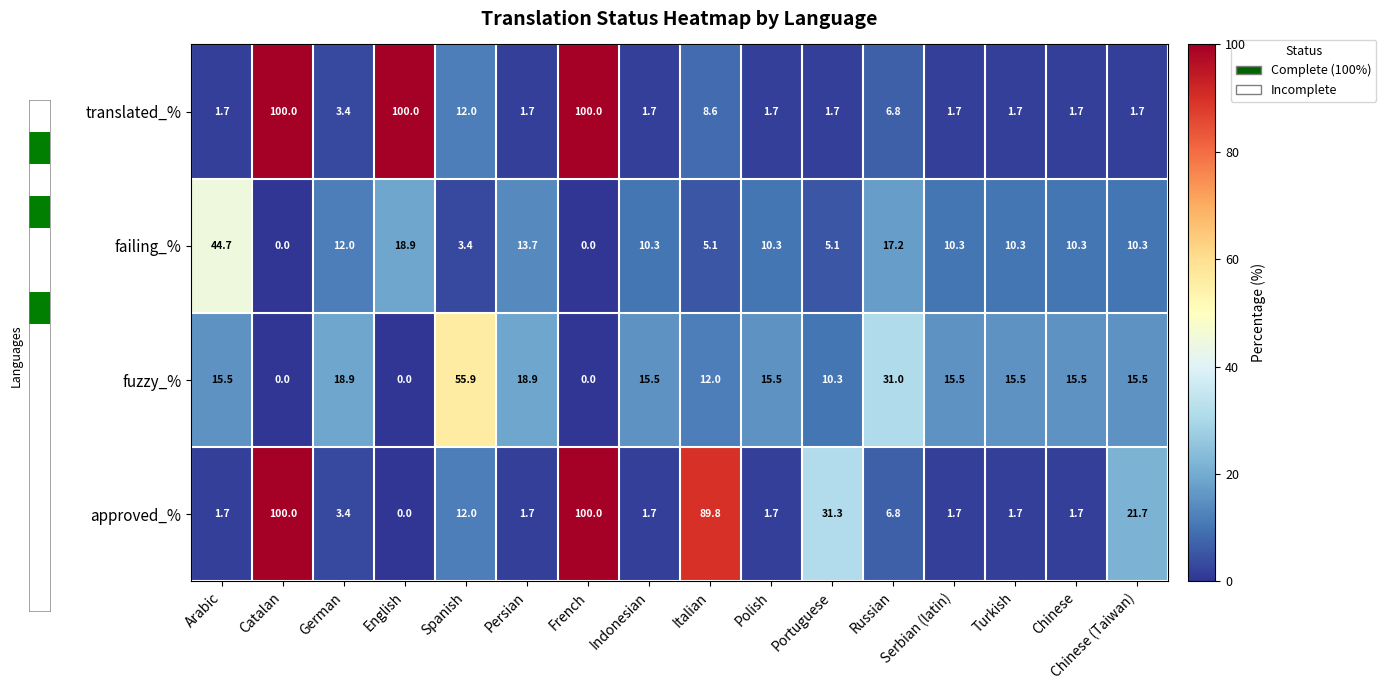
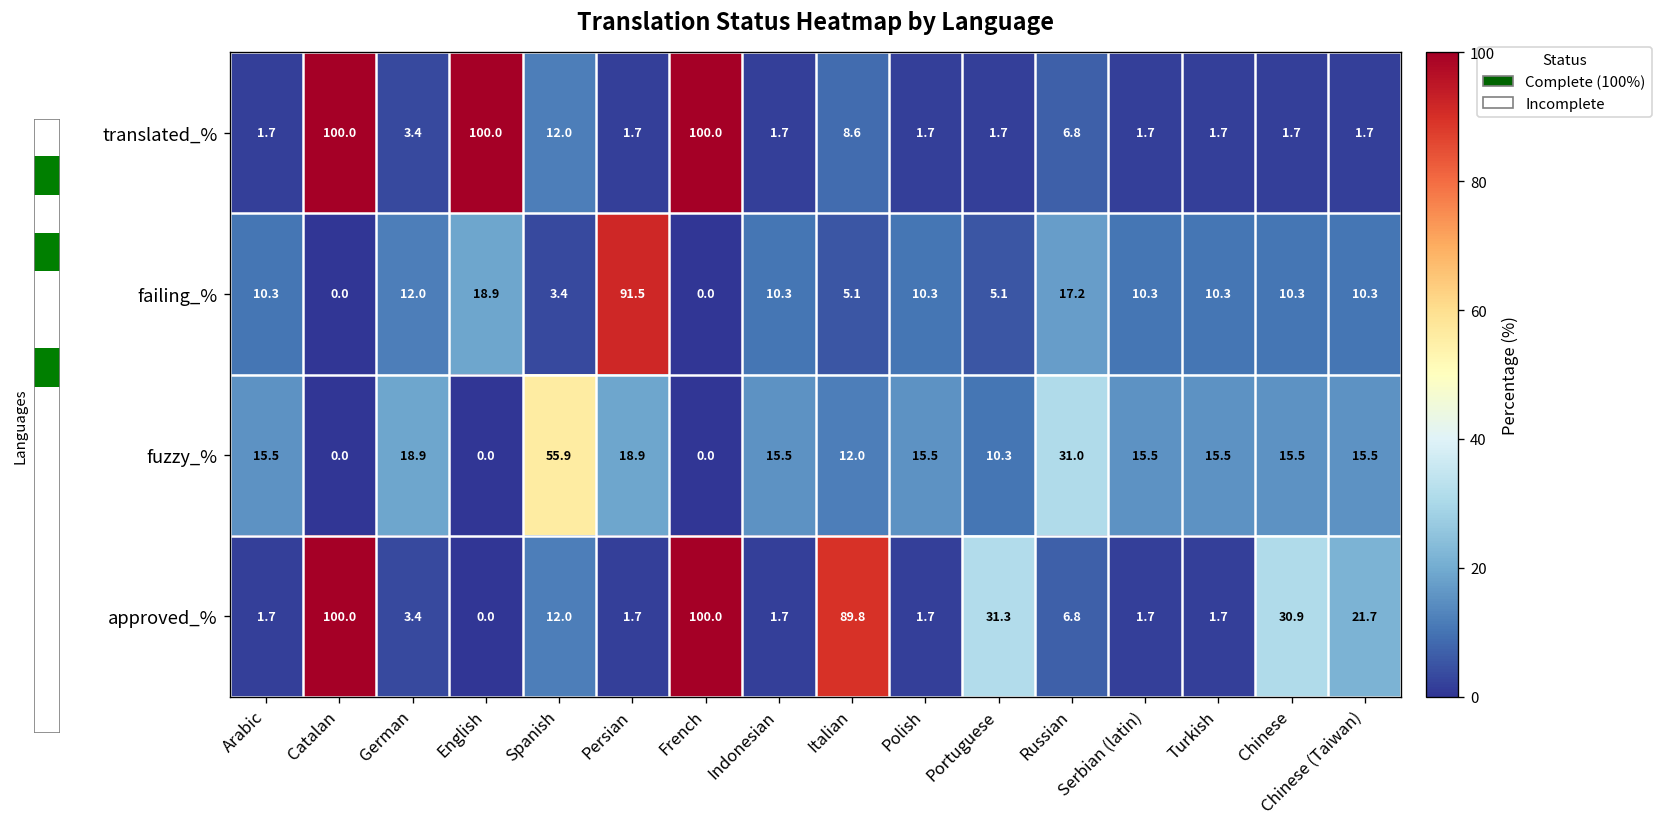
failing_%, Arabic: 44.7 -> 10.3
failing_%, Persian: 13.7 -> 91.5
approved_%, Chinese: 1.7 -> 30.9
